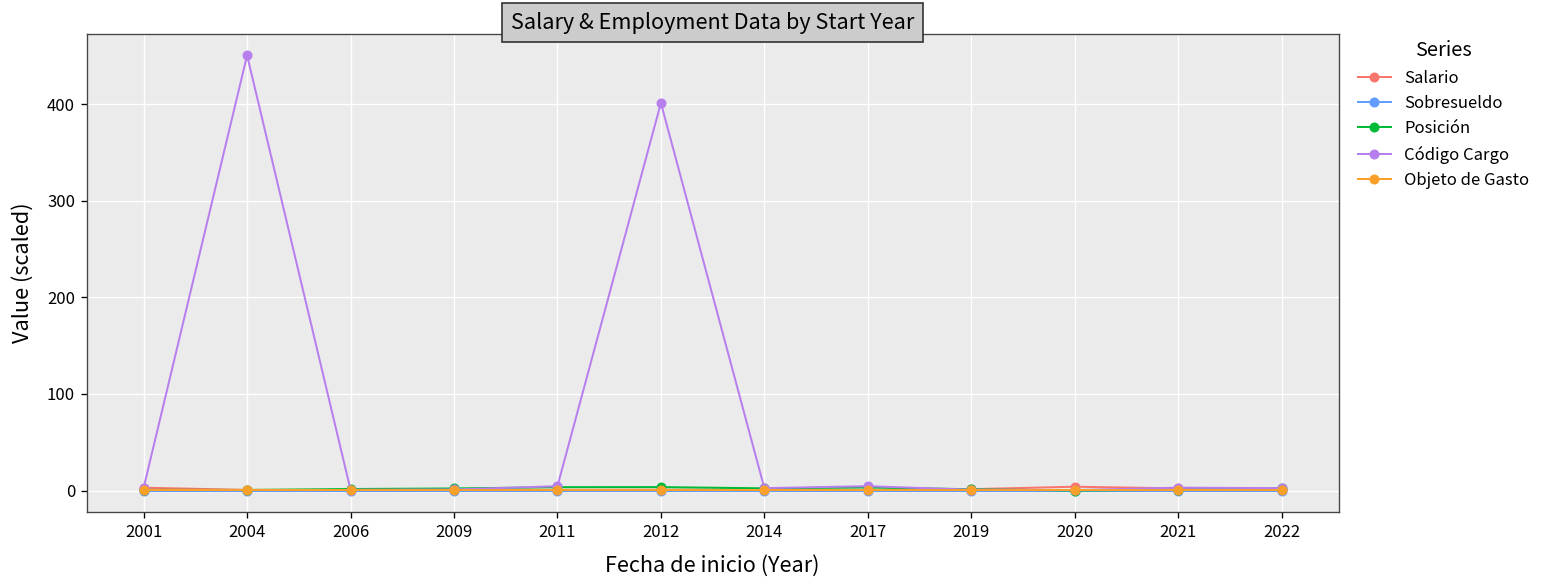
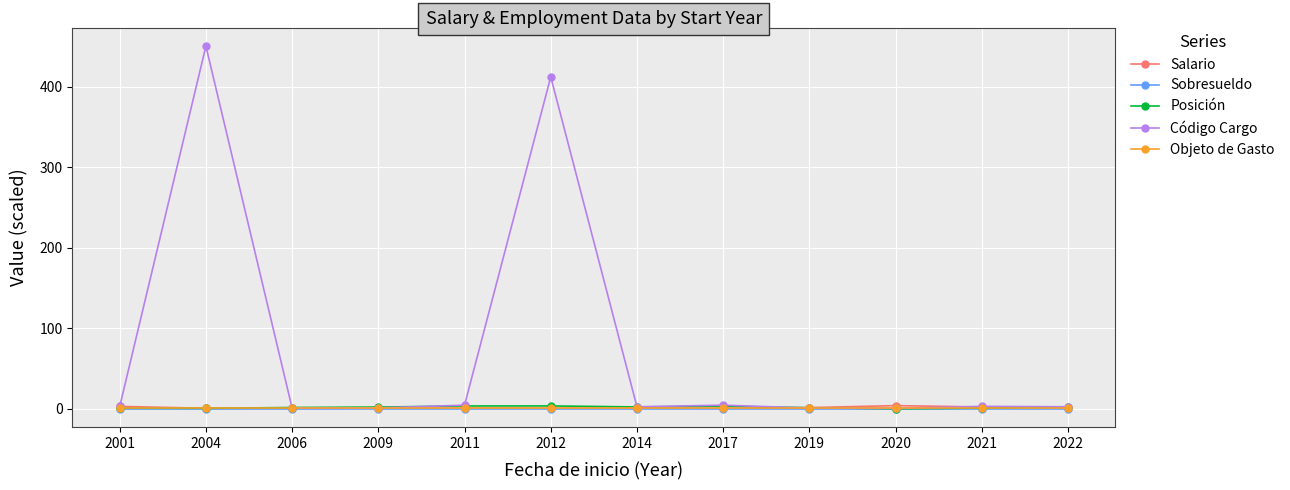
Código Cargo, 2012: 400 -> 410
